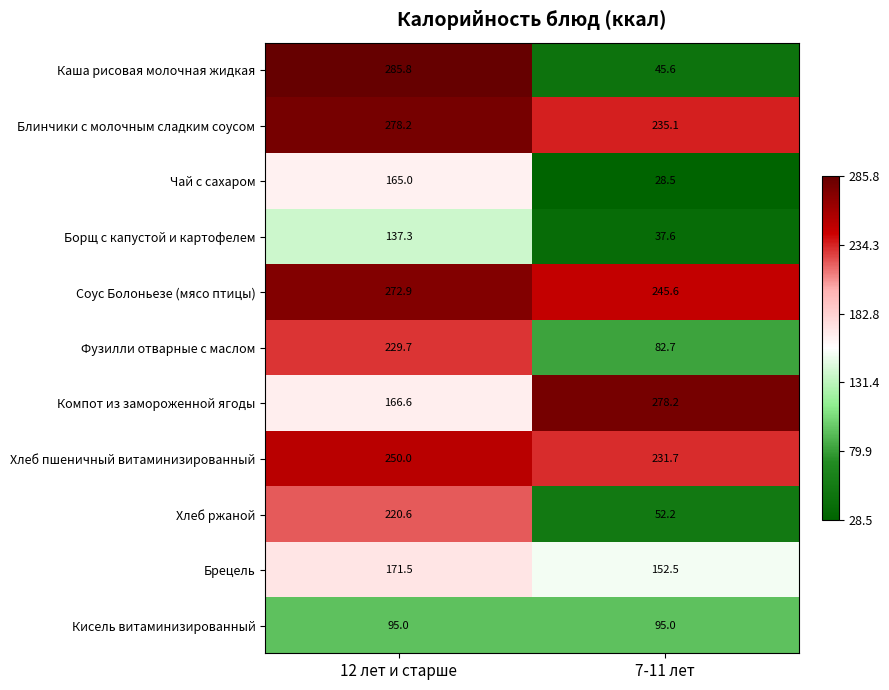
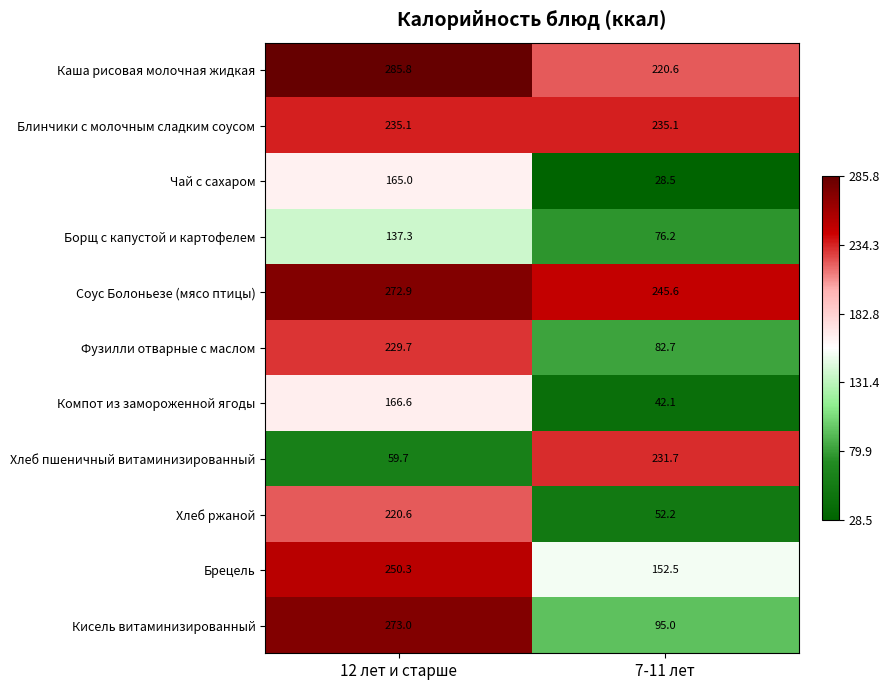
Каша рисовая молочная жидкая, 7-11 лет: 45.6 -> 220.6
Блинчики с молочным сладким соусом, 12 лет и старше: 278.2 -> 235.1
Борщ с капустой и картофелем, 7-11 лет: 37.6 -> 76.2
Компот из замороженной ягоды, 7-11 лет: 278.2 -> 42.1
Хлеб пшеничный витаминизированный, 12 лет и старше: 250.0 -> 59.7
Брецель, 12 лет и старше: 171.5 -> 250.3
Кисель витаминизированный, 12 лет и старше: 95.0 -> 273.0
